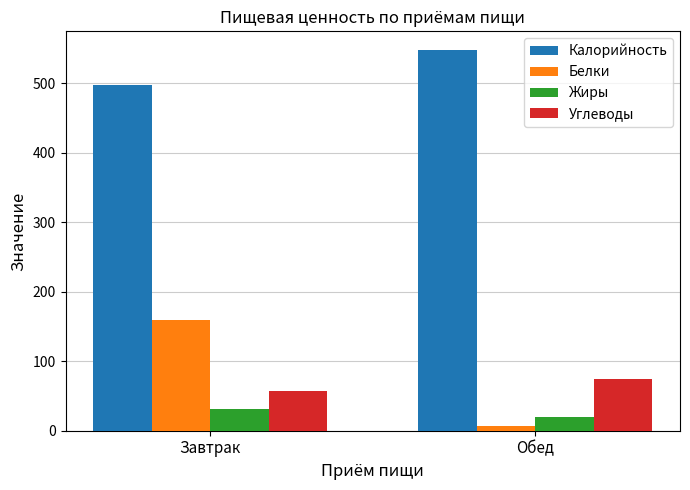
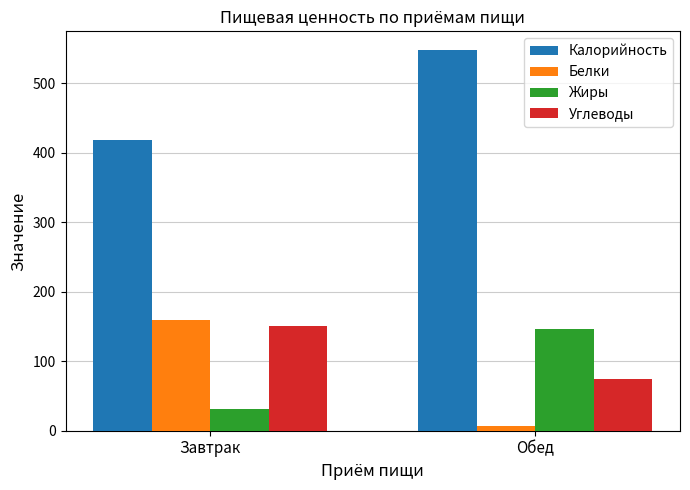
Калорийность, Завтрак: 500 -> 420
Углеводы, Завтрак: 60 -> 150
Жиры, Обед: 20 -> 150
